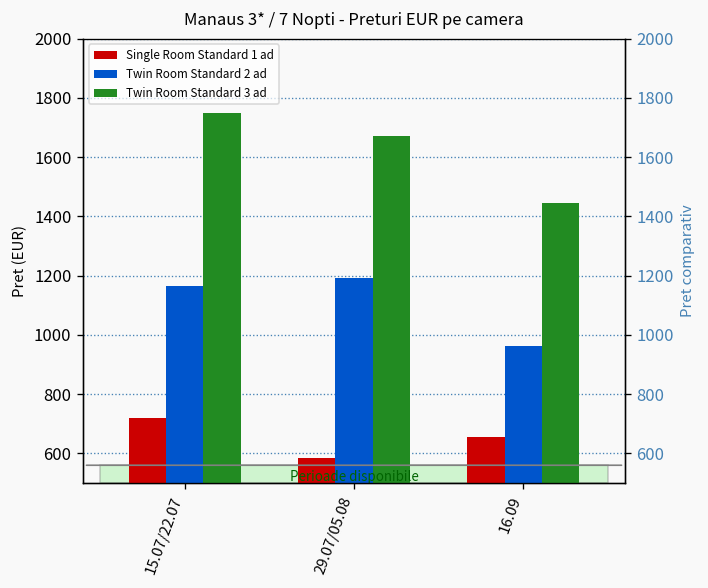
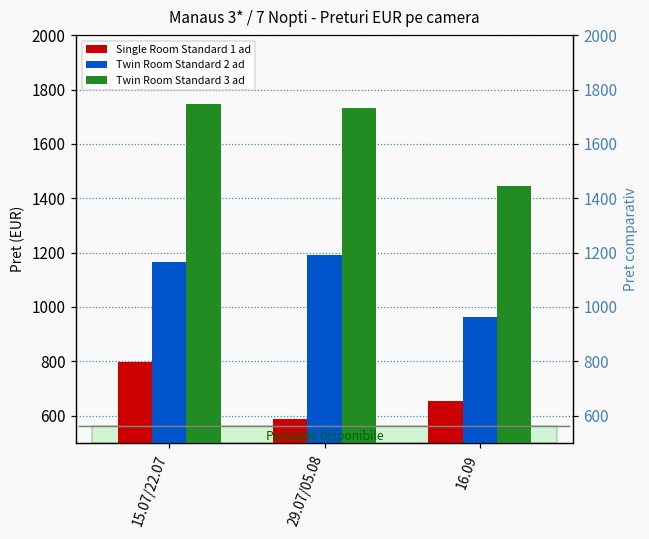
Single Room Standard 1 ad, 15.07/22.07: 720 -> 800
Twin Room Standard 3 ad, 29.07/05.08: 1670 -> 1730
